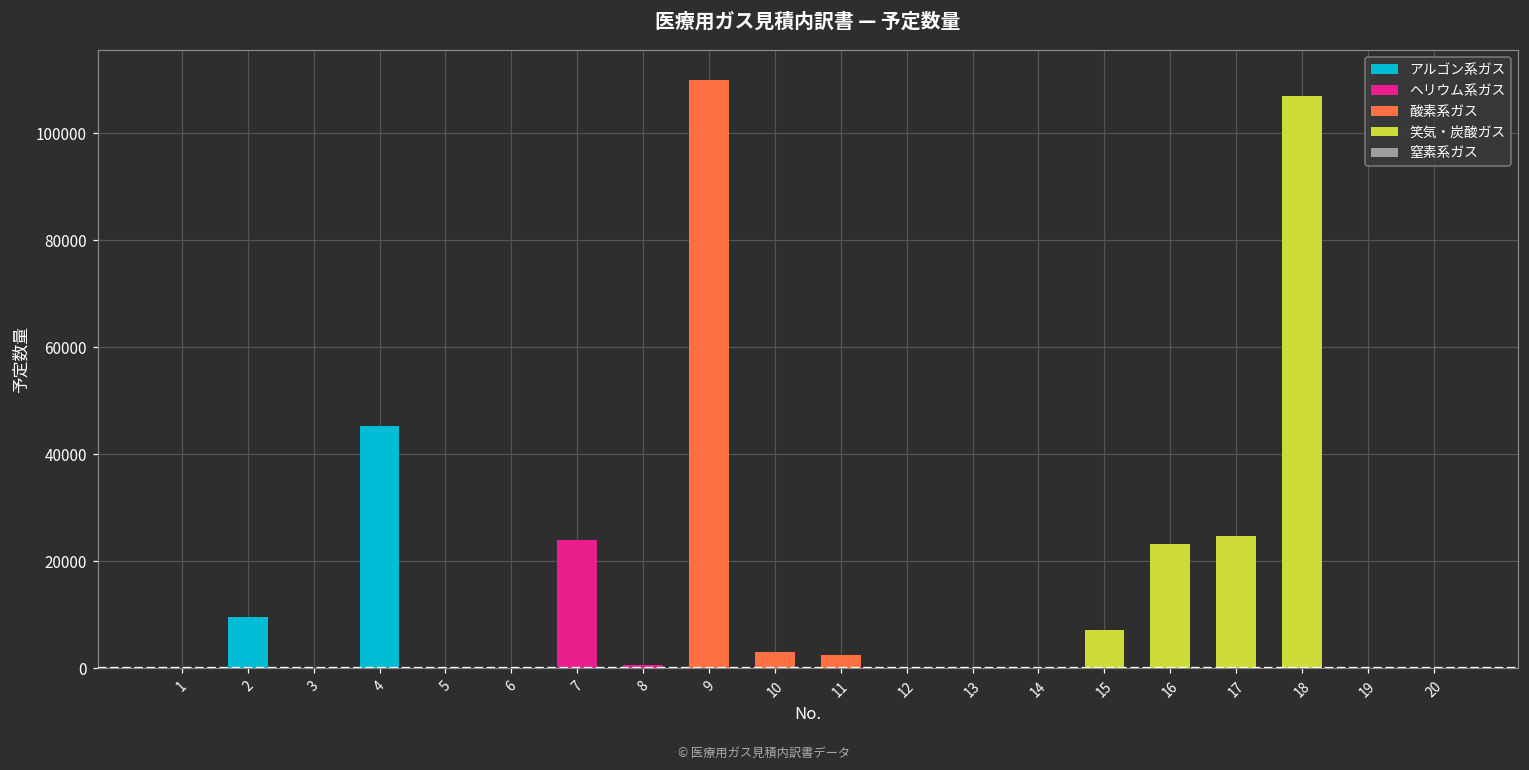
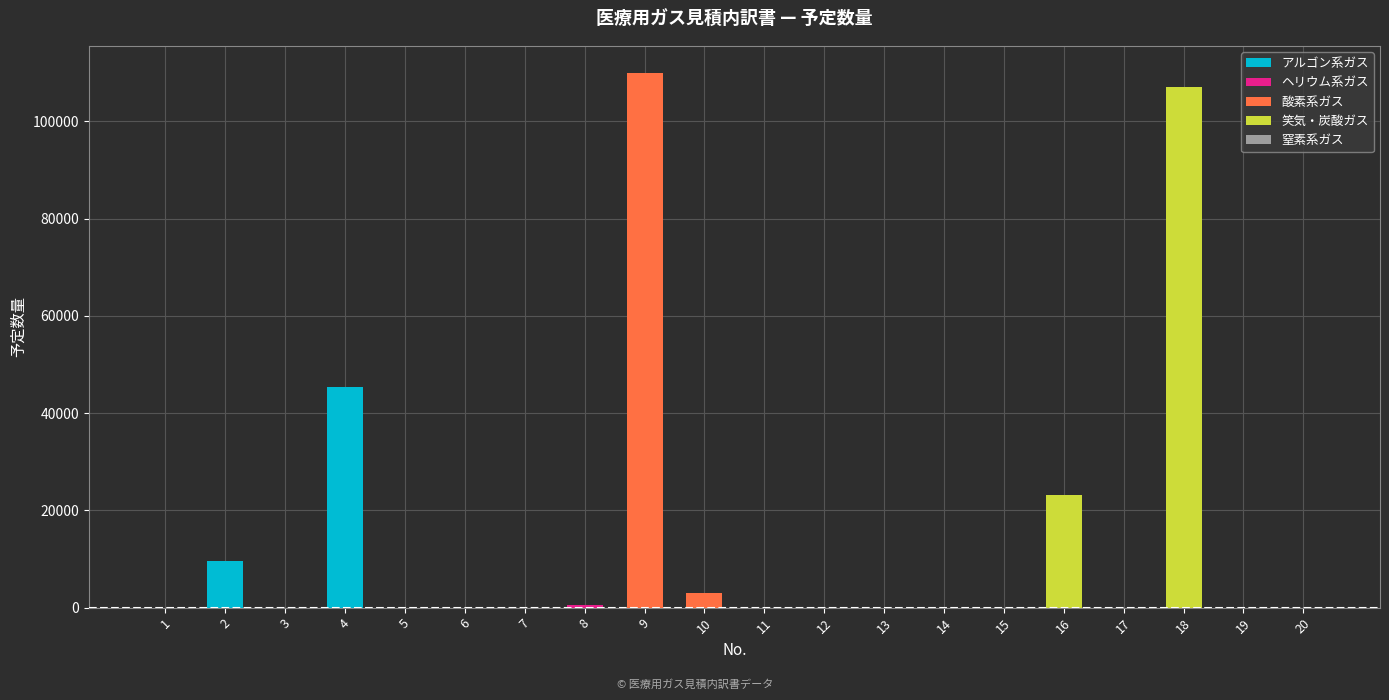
7: 24000 -> 0
11: 2000 -> 0
15: 7000 -> 0
17: 25000 -> 0
